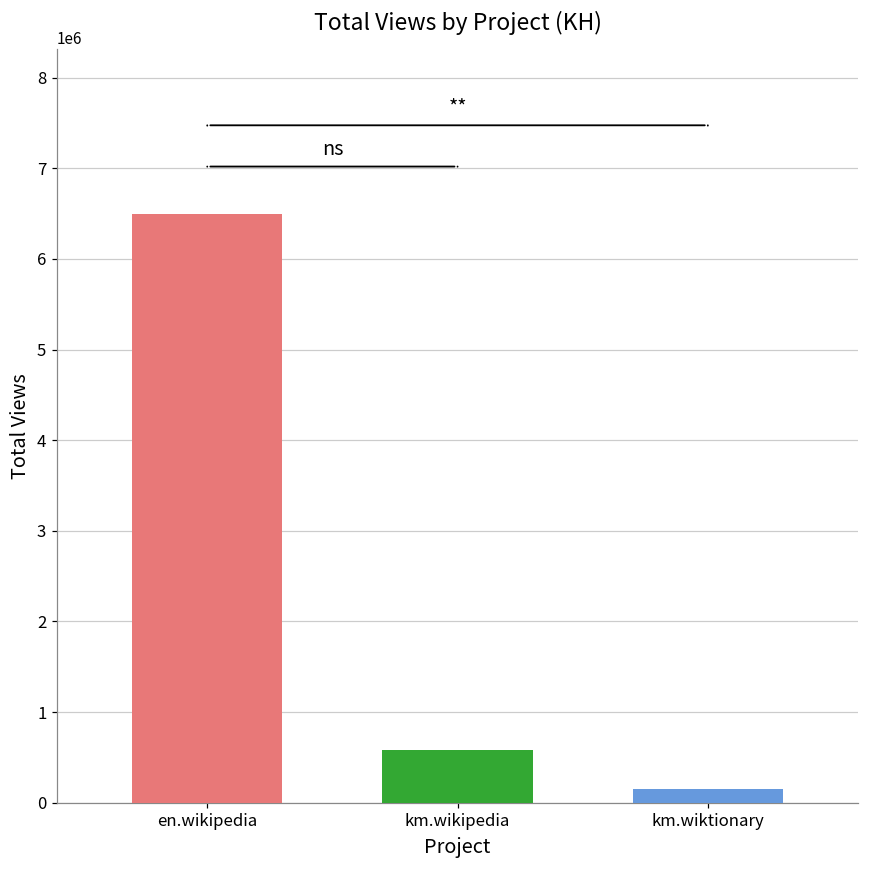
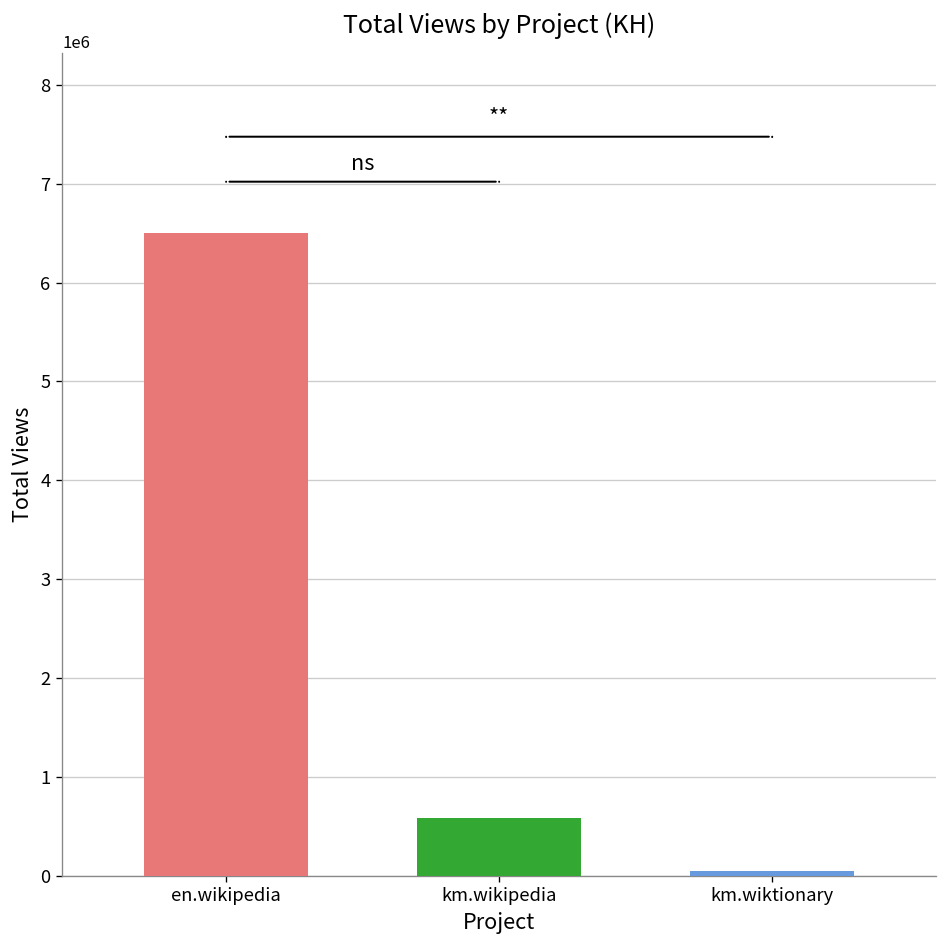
km.wiktionary: 100000 -> 0
